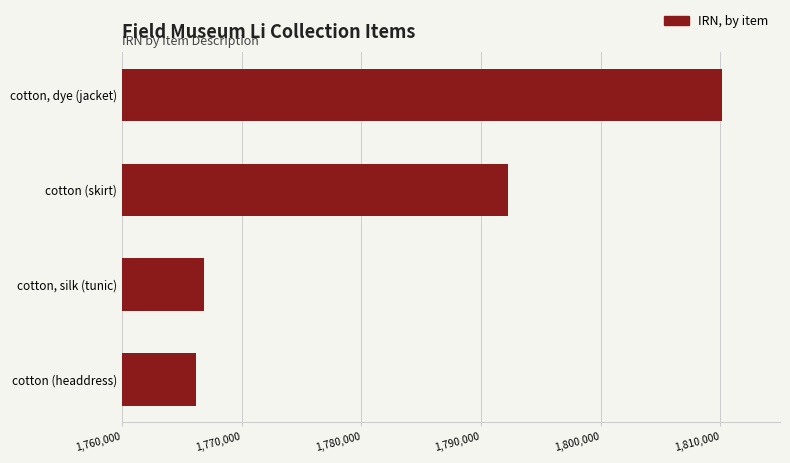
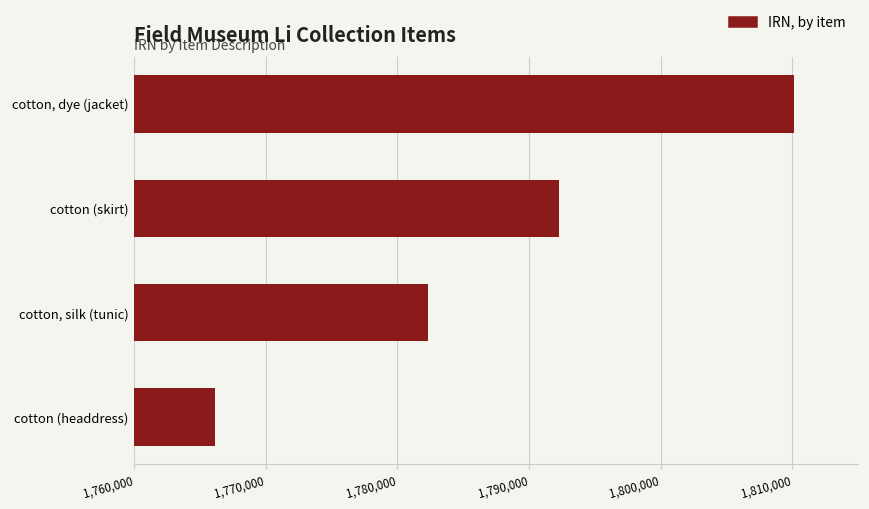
cotton, silk (tunic): 1,766,800 -> 1,782,300
